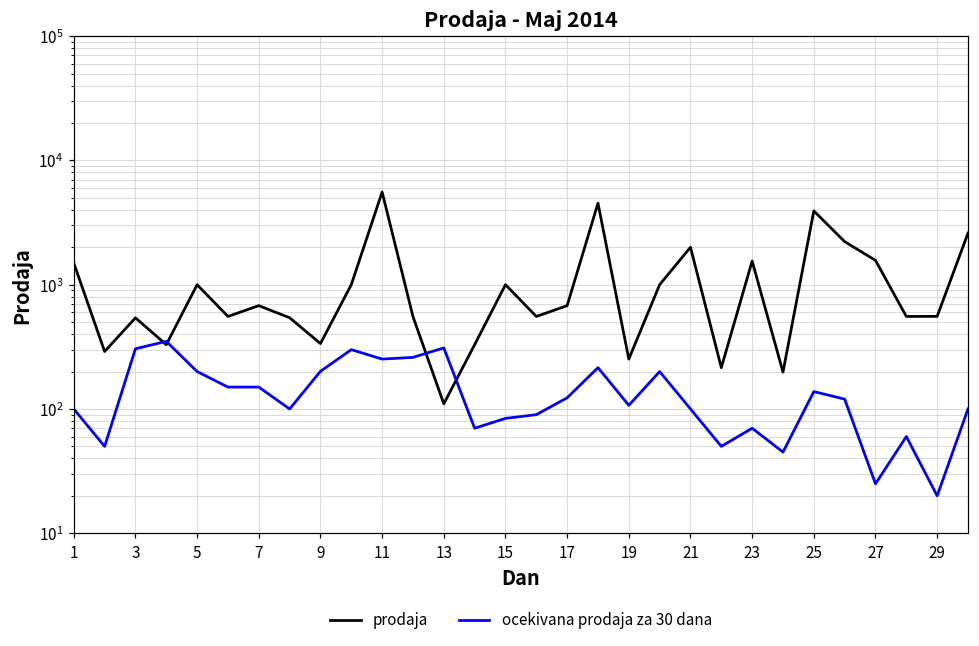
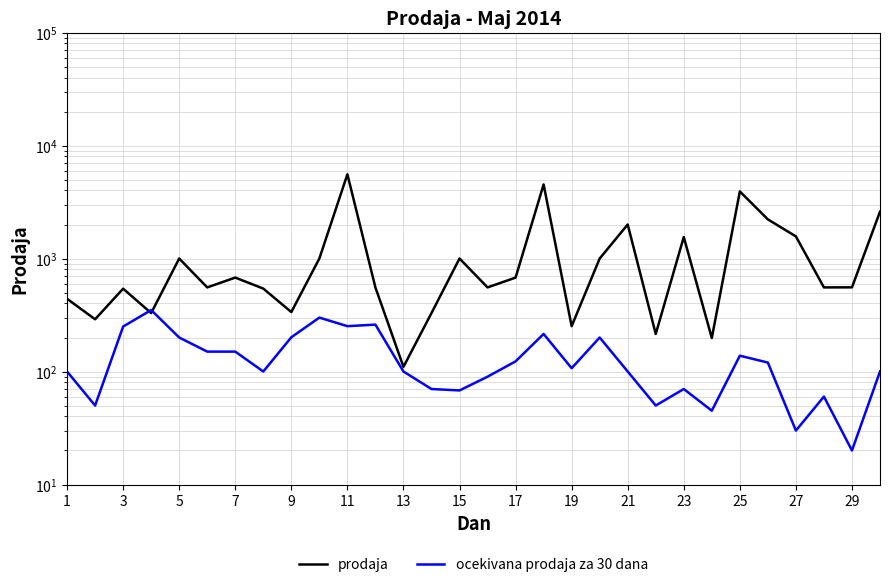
prodaja, 1: 1500 -> 440
ocekivana prodaja za 30 dana, 3: 310 -> 250
ocekivana prodaja za 30 dana, 13: 310 -> 100
ocekivana prodaja za 30 dana, 15: 80 -> 70
ocekivana prodaja za 30 dana, 27: 25 -> 30
